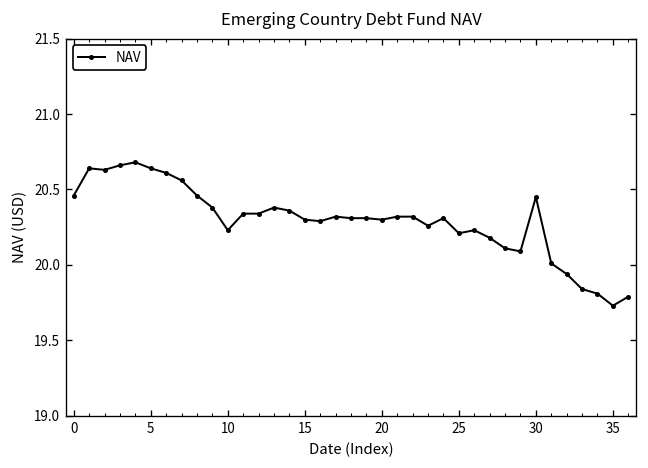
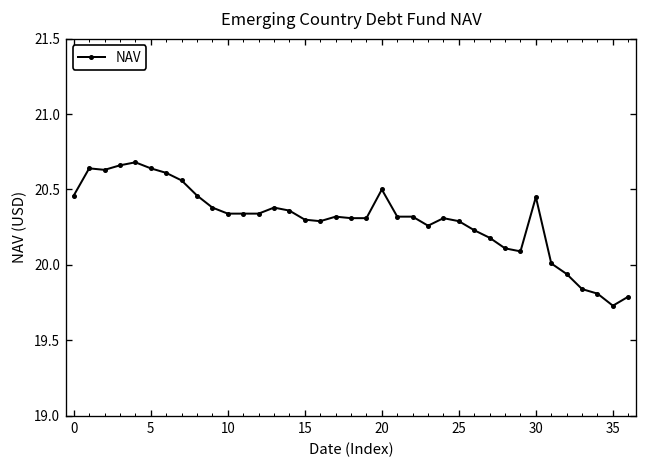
10: 20.23 -> 20.34
20: 20.3 -> 20.5
25: 20.21 -> 20.29
